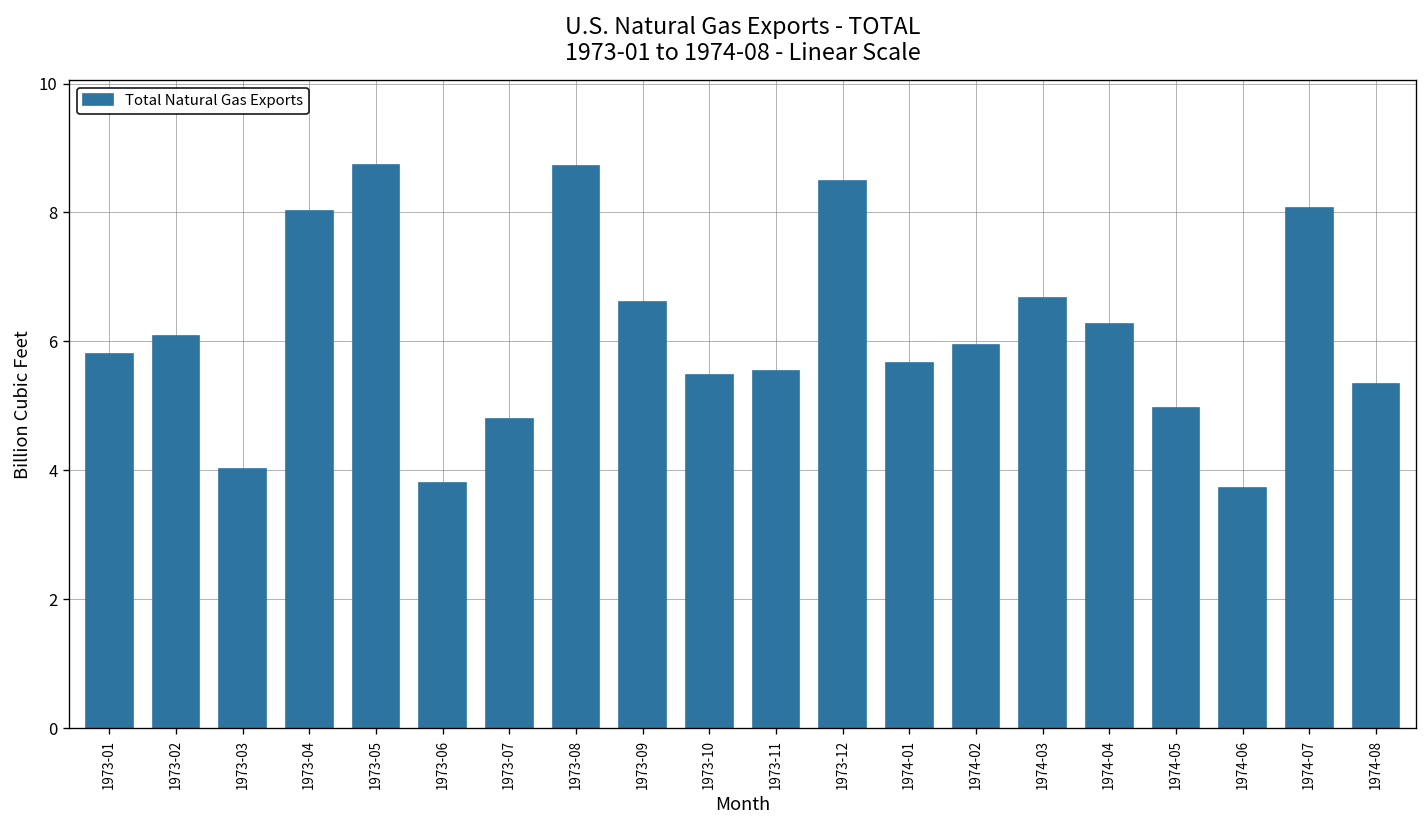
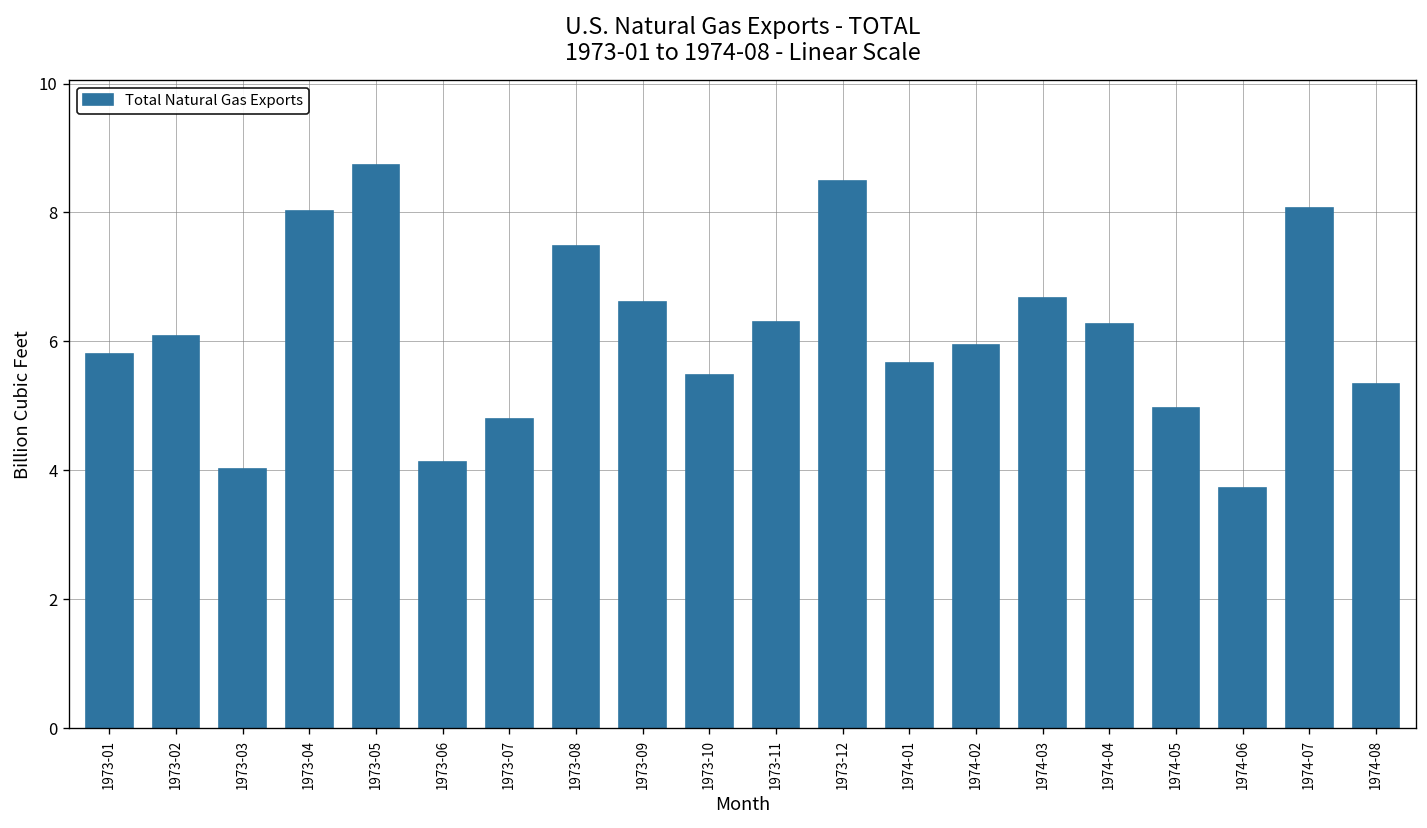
1973-06: 3.8 -> 4.1
1973-08: 8.7 -> 7.5
1973-11: 5.5 -> 6.3
